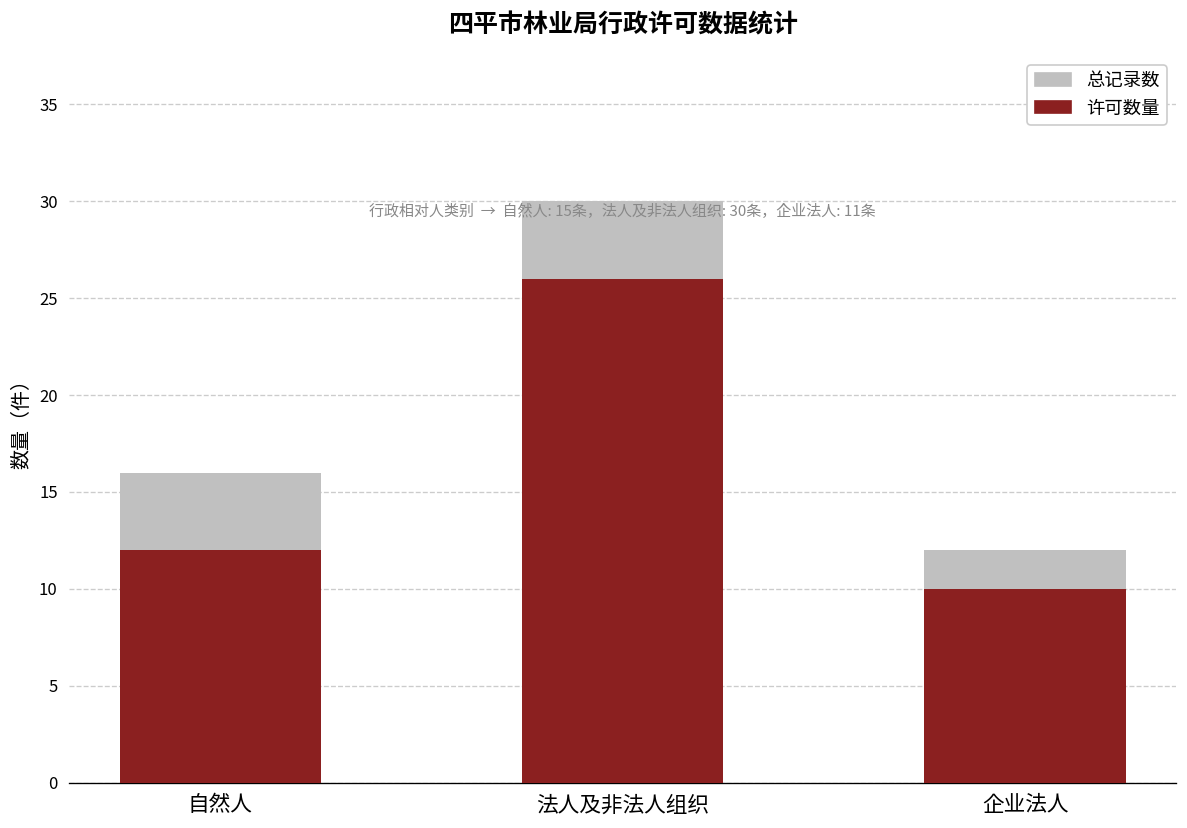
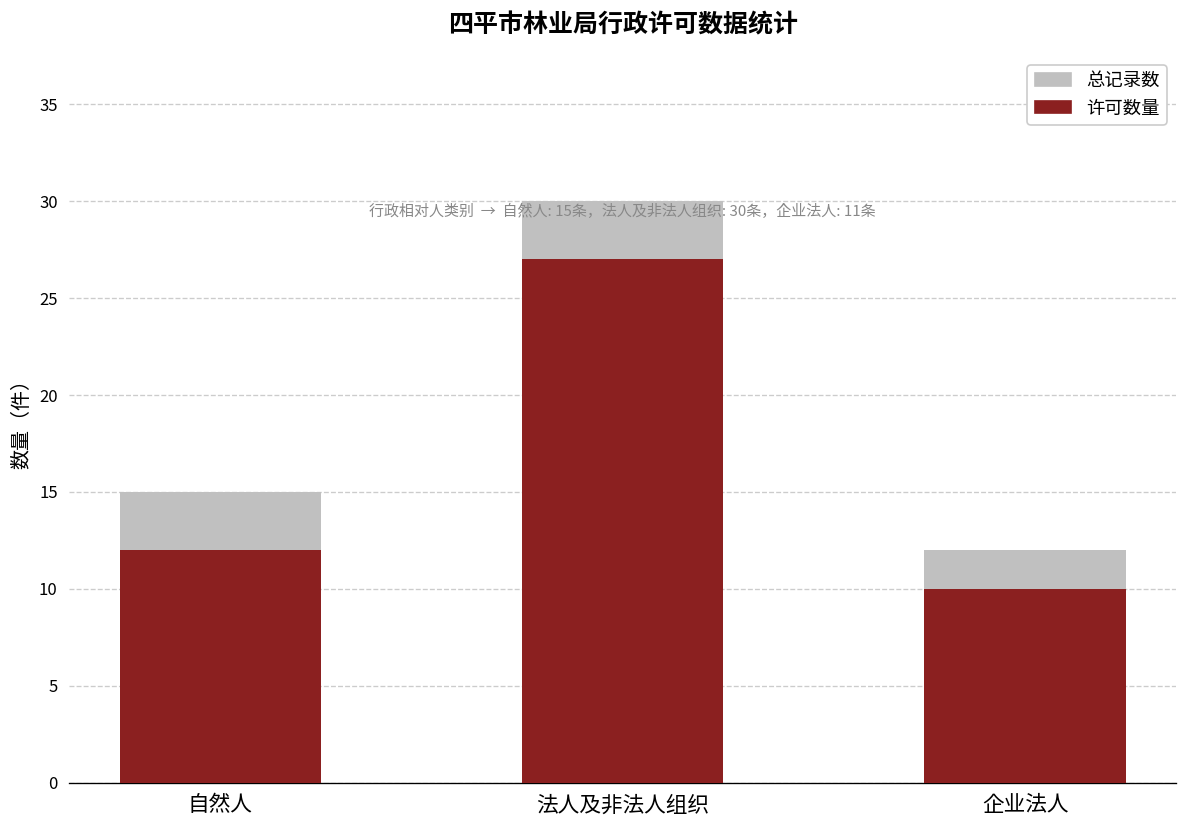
总记录数, 自然人: 16 -> 15
许可数量, 法人及非法人组织: 26 -> 27
